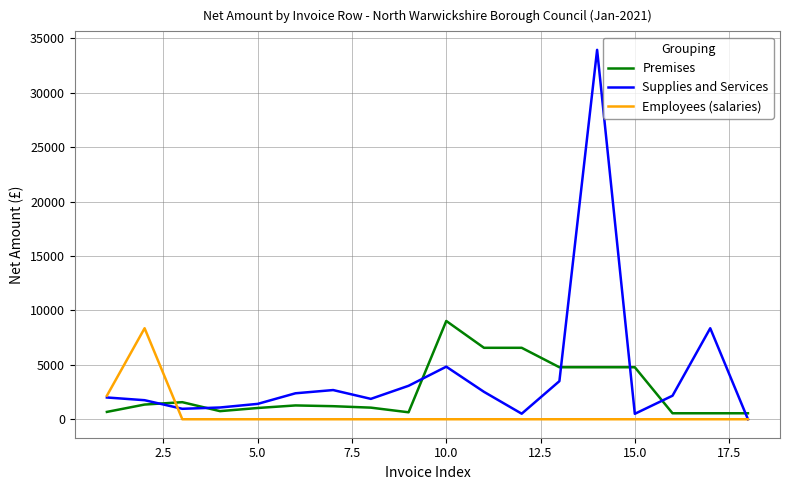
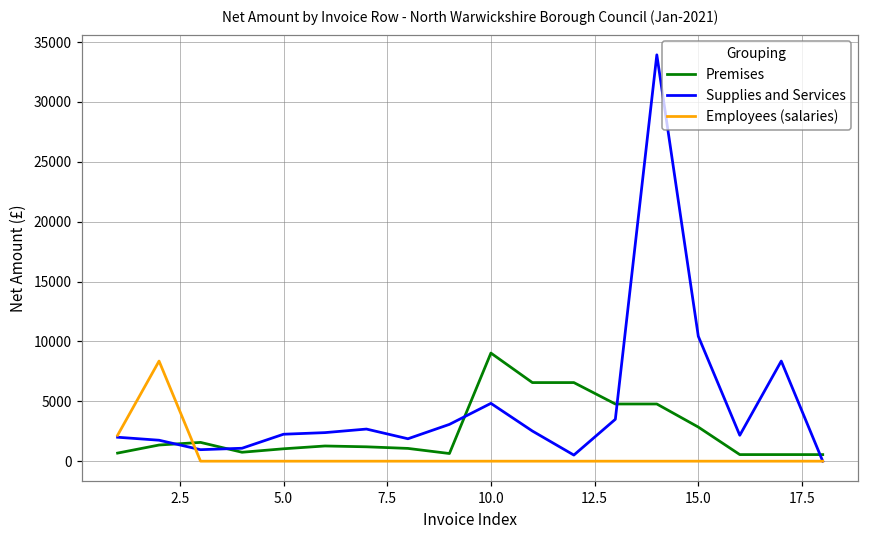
Supplies and Services, 5.0: 1400 -> 2300
Premises, 15.0: 4800 -> 2800
Supplies and Services, 15.0: 500 -> 10400
